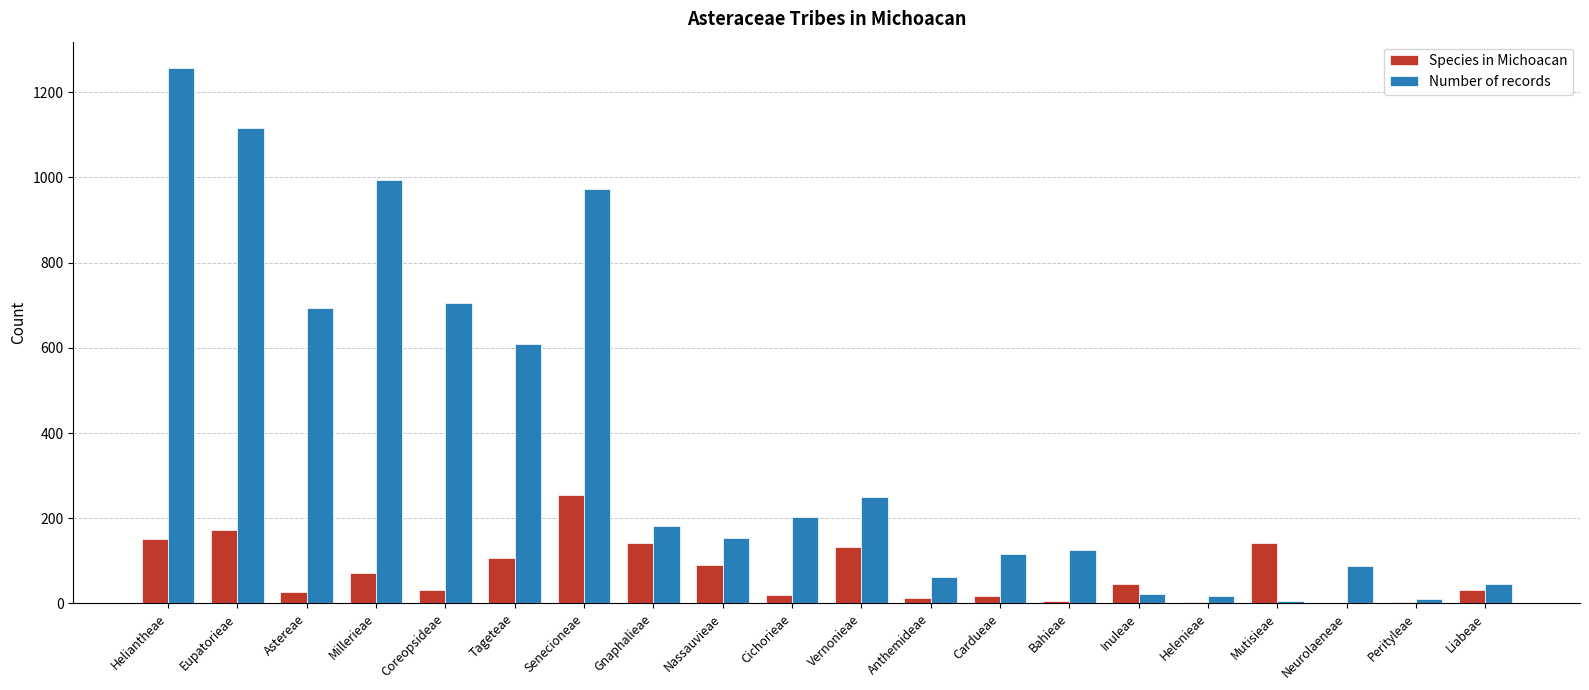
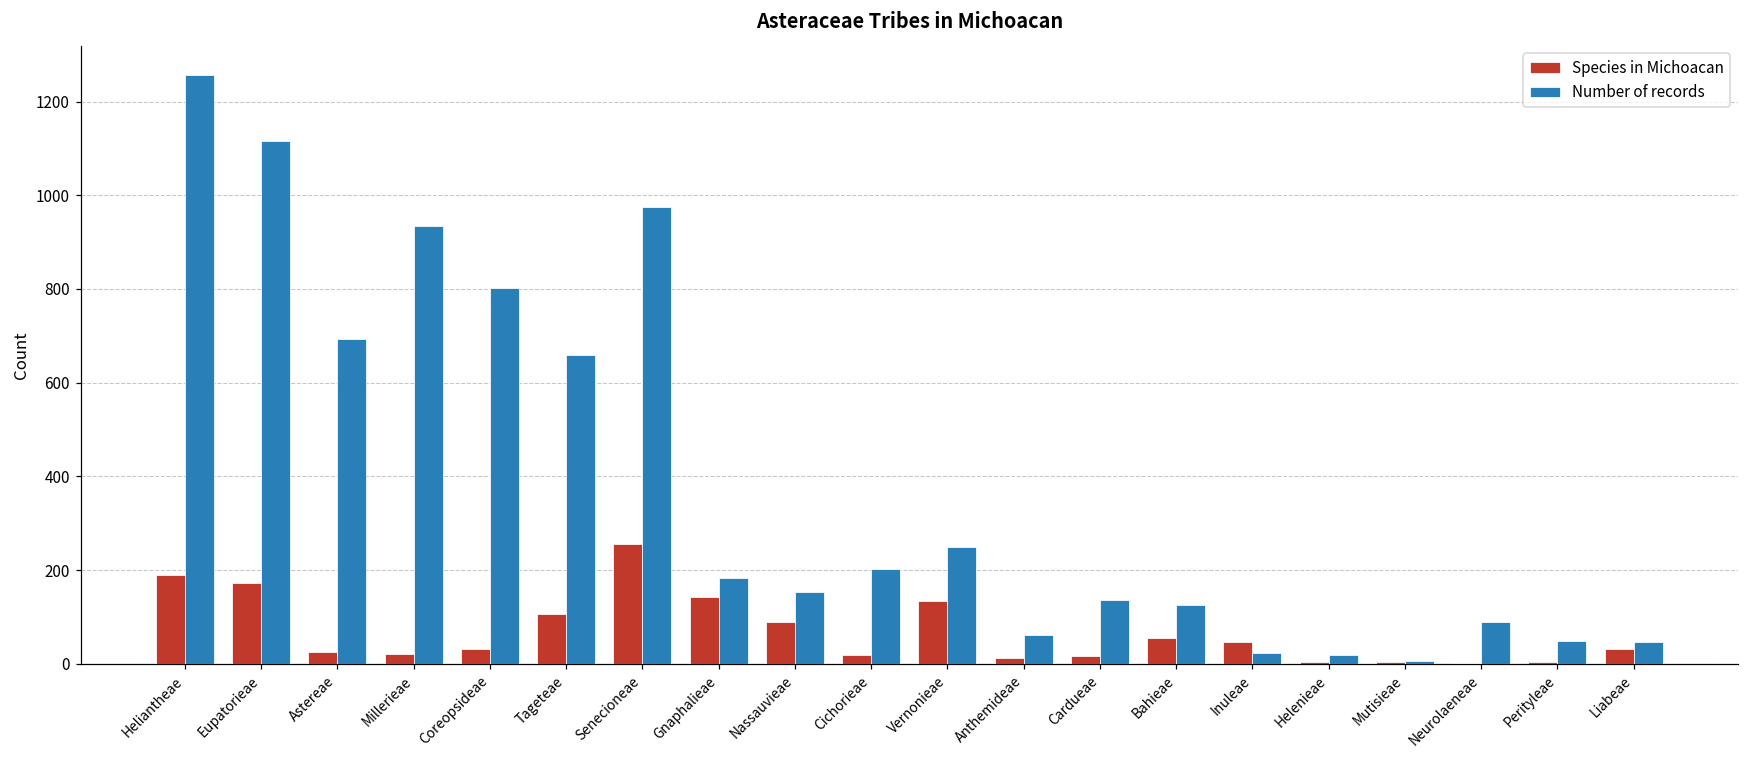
Species in Michoacan, Heliantheae: 150 -> 190
Species in Michoacan, Millerieae: 70 -> 20
Number of records, Millerieae: 990 -> 940
Number of records, Coreopsideae: 710 -> 800
Number of records, Tageteae: 610 -> 660
Number of records, Cardueae: 120 -> 140
Species in Michoacan, Bahieae: 10 -> 60
Species in Michoacan, Mutisieae: 140 -> 0
Number of records, Perityleae: 10 -> 50
